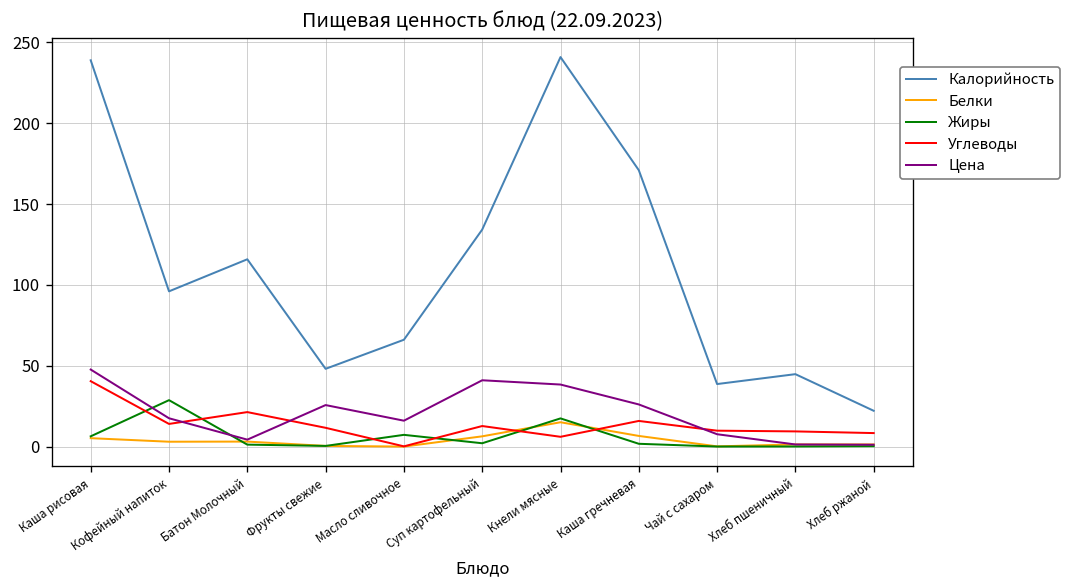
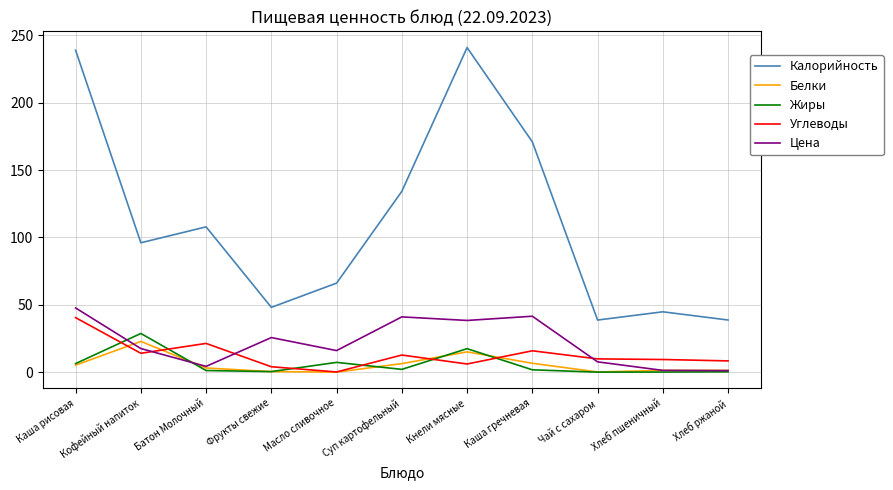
Белки, Кофейный напиток: 3 -> 23
Калорийность, Батон Молочный: 116 -> 108
Углеводы, Фрукты свежие: 12 -> 4
Цена, Каша гречневая: 26 -> 41
Калорийность, Хлеб ржаной: 22 -> 39
